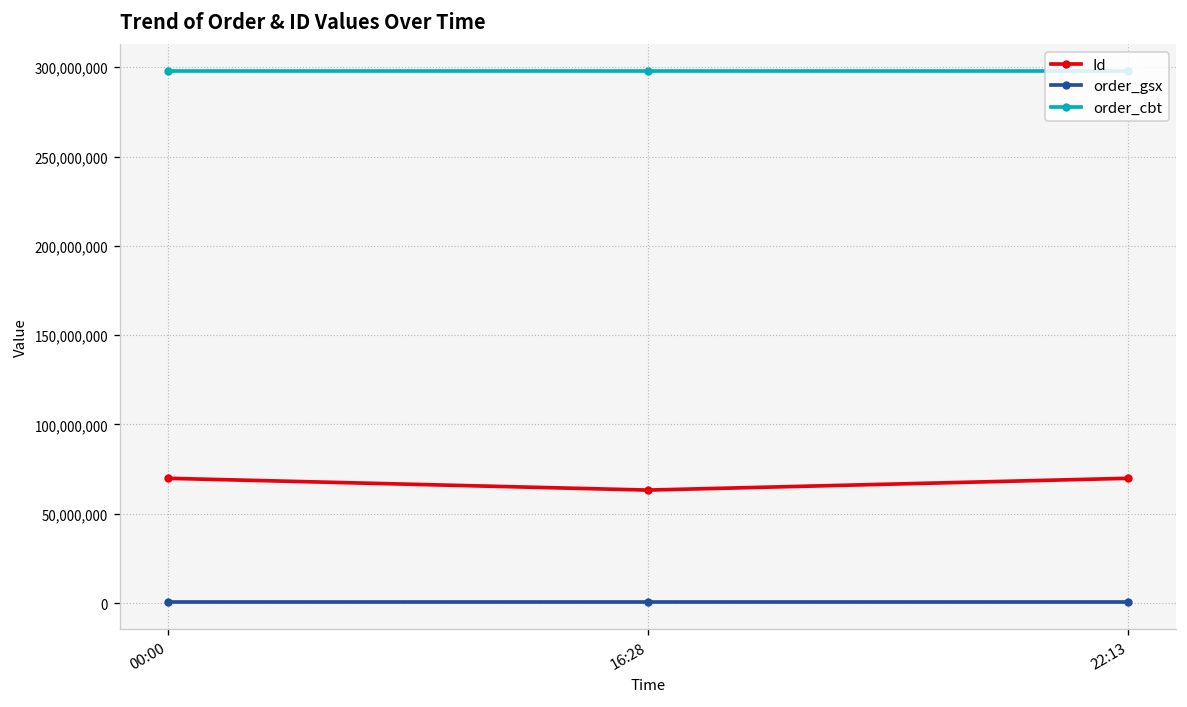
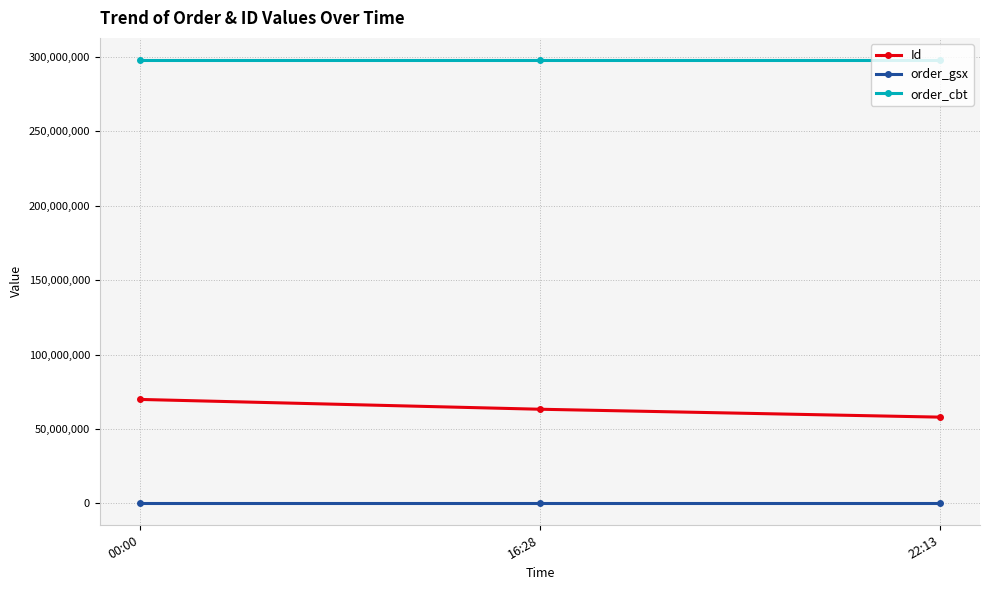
Id, 22:13: 70,000,000 -> 58,000,000
